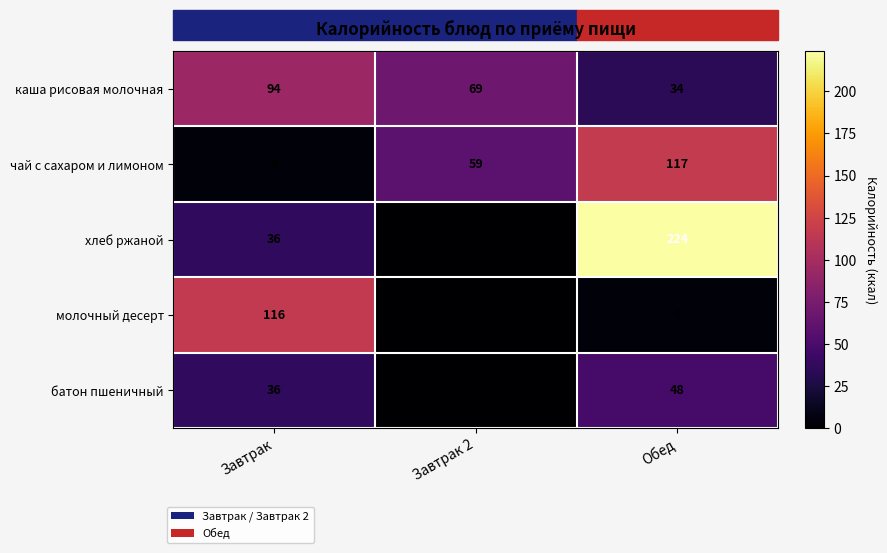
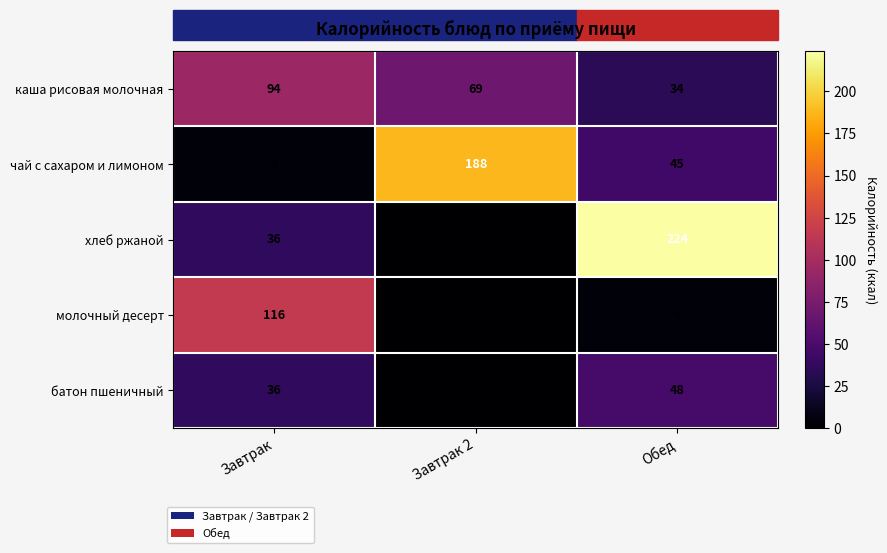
чай с сахаром и лимоном, Завтрак 2: 59 -> 188
чай с сахаром и лимоном, Обед: 117 -> 45
